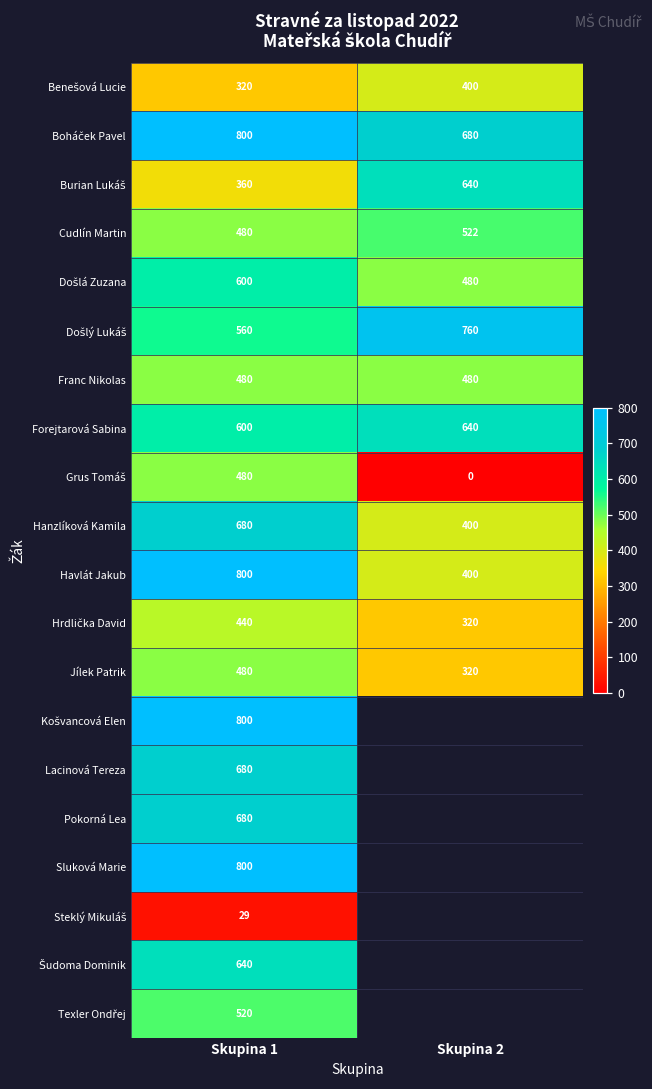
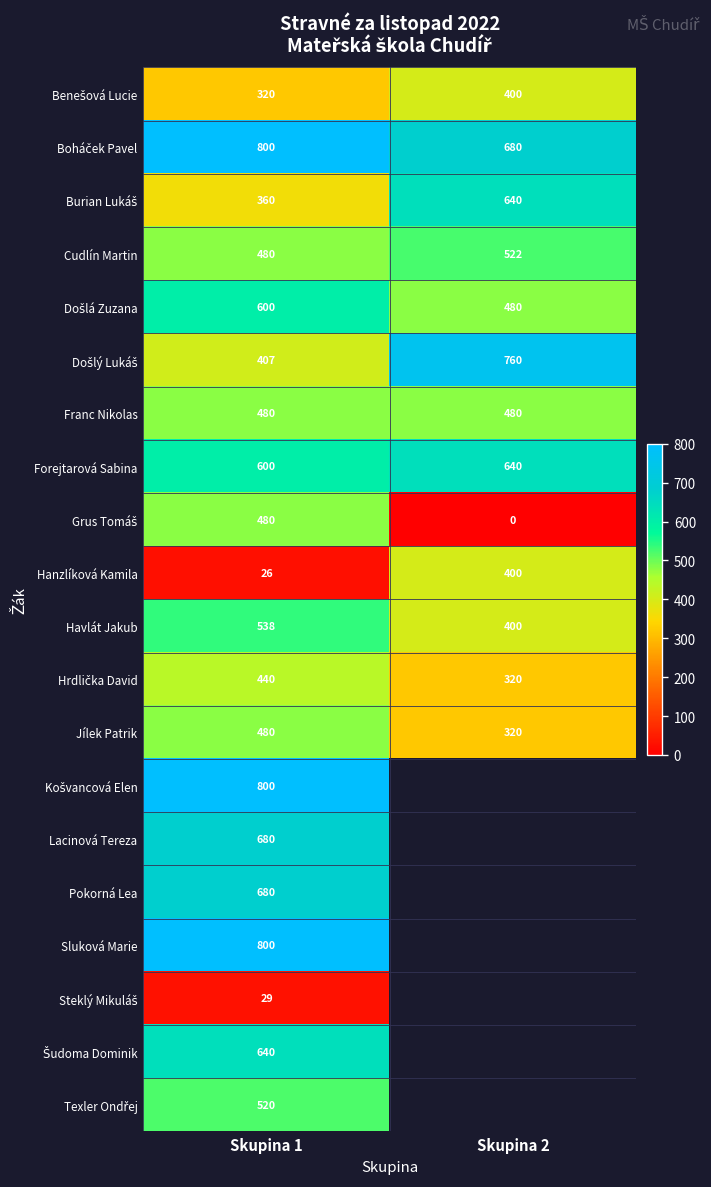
Došlý Lukáš, Skupina 1: 560 -> 407
Hanzlíková Kamila, Skupina 1: 680 -> 26
Havlát Jakub, Skupina 1: 800 -> 538
